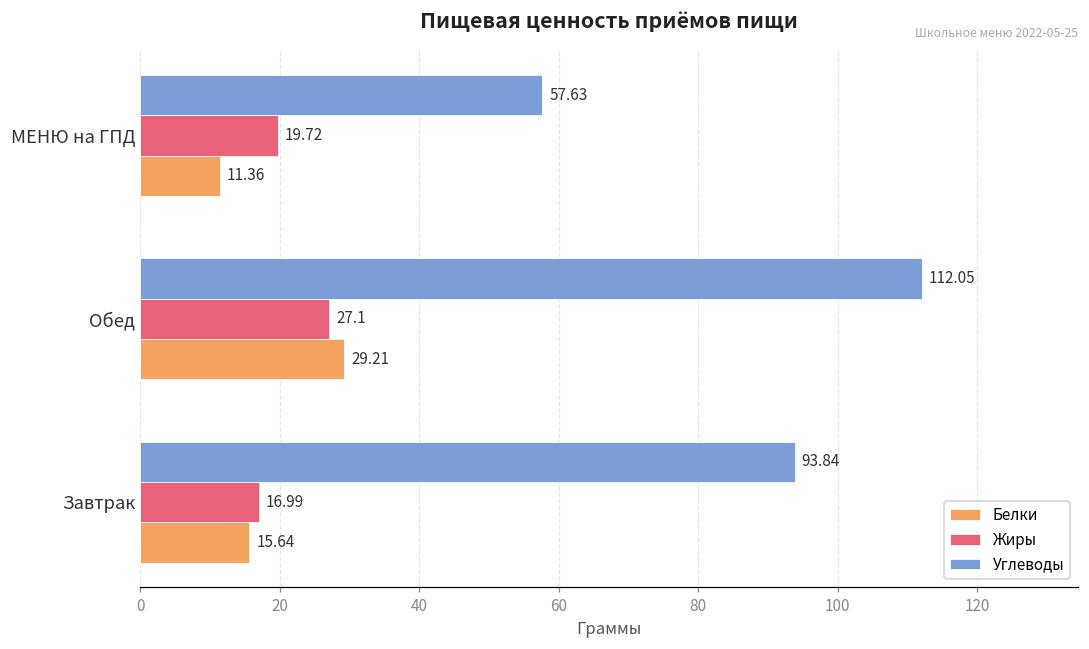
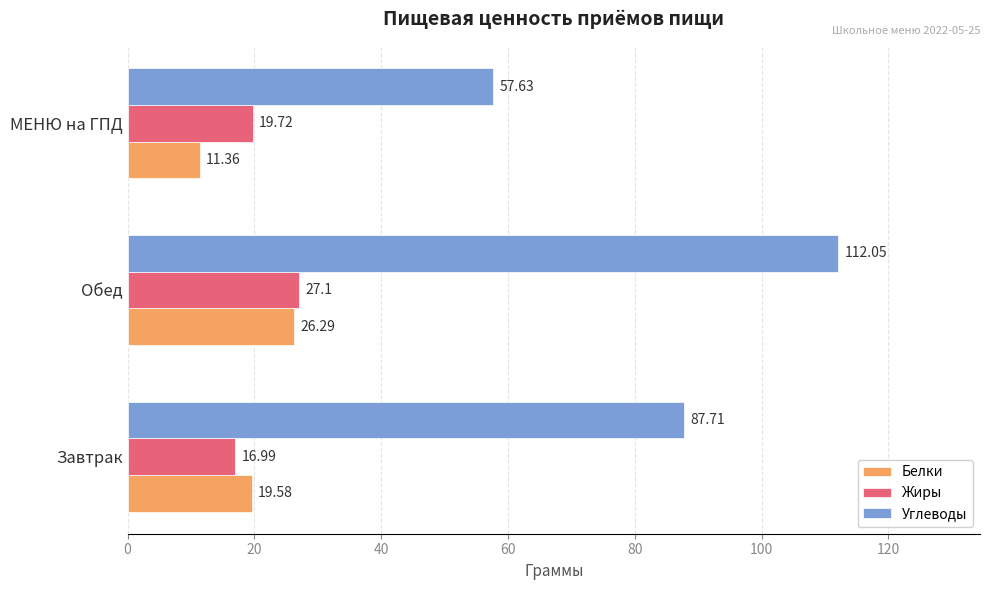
Белки, Обед: 29.21 -> 26.29
Углеводы, Завтрак: 93.84 -> 87.71
Белки, Завтрак: 15.64 -> 19.58
